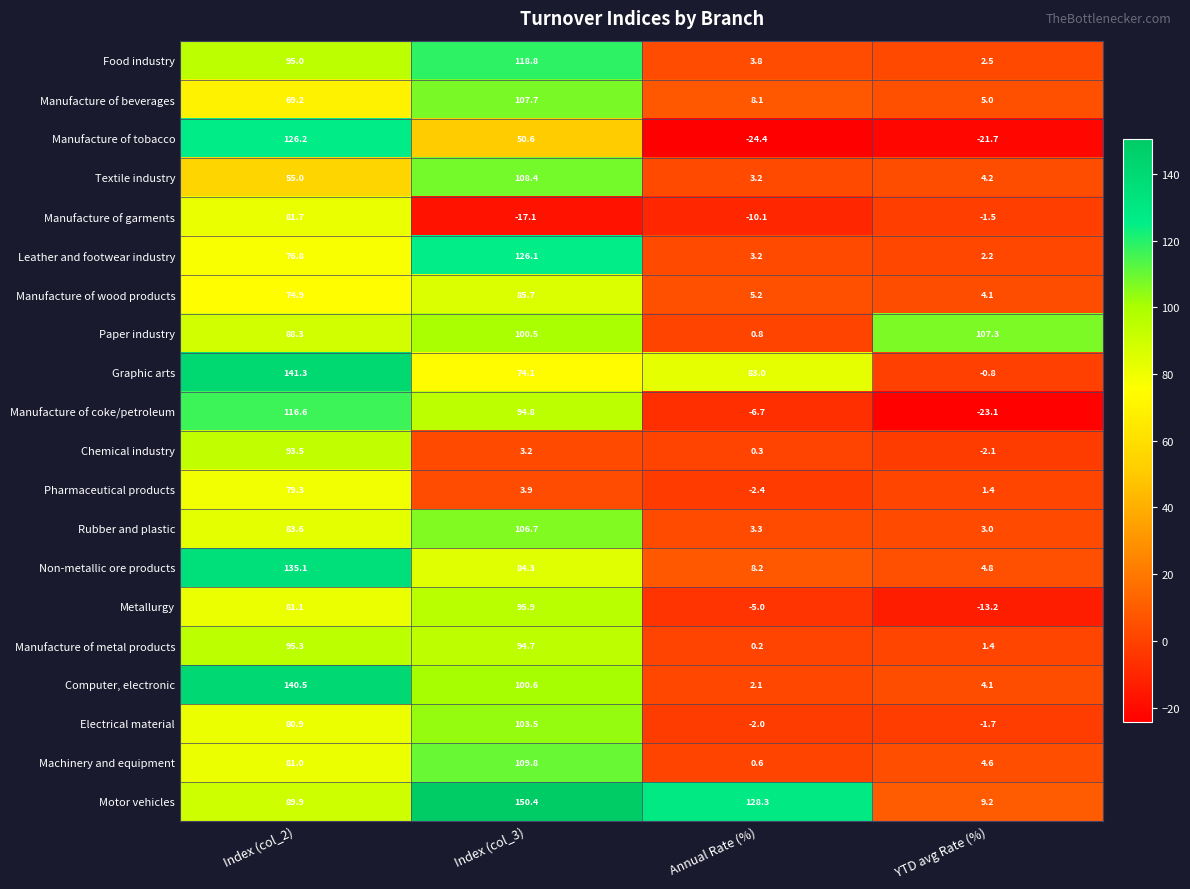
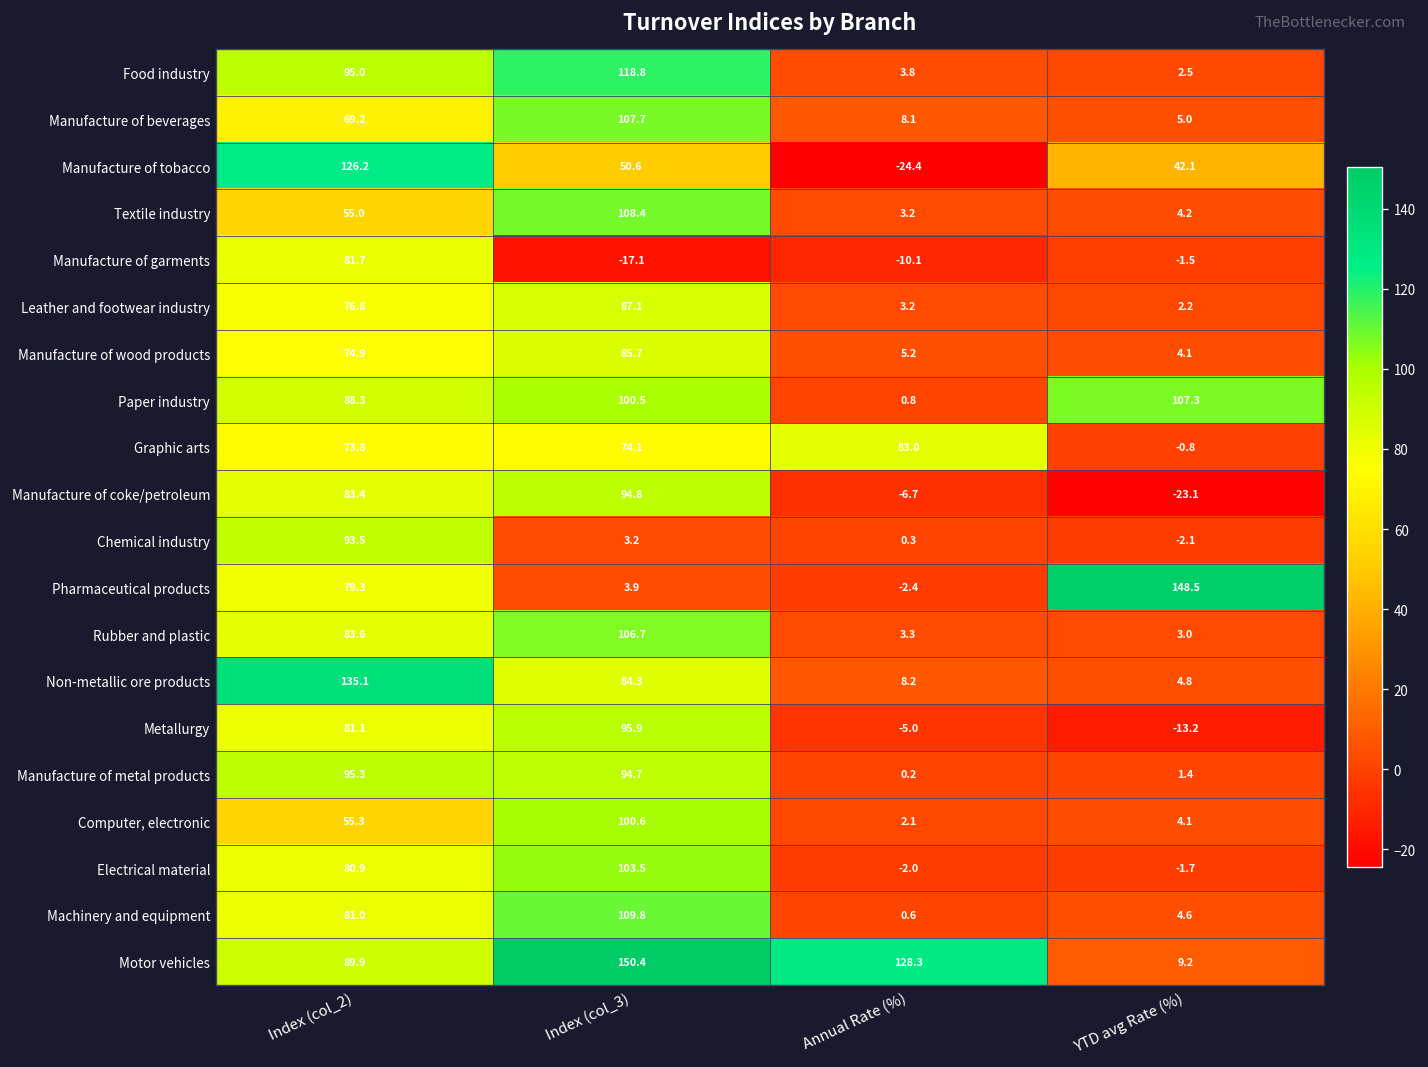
Manufacture of tobacco, YTD avg Rate (%): -21.7 -> 42.1
Leather and footwear industry, Index (col_3): 126.1 -> 87.1
Graphic arts, Index (col_2): 141.3 -> 73.8
Manufacture of coke/petroleum, Index (col_2): 116.6 -> 83.4
Pharmaceutical products, YTD avg Rate (%): 1.4 -> 148.5
Computer, electronic, Index (col_2): 140.5 -> 55.3
